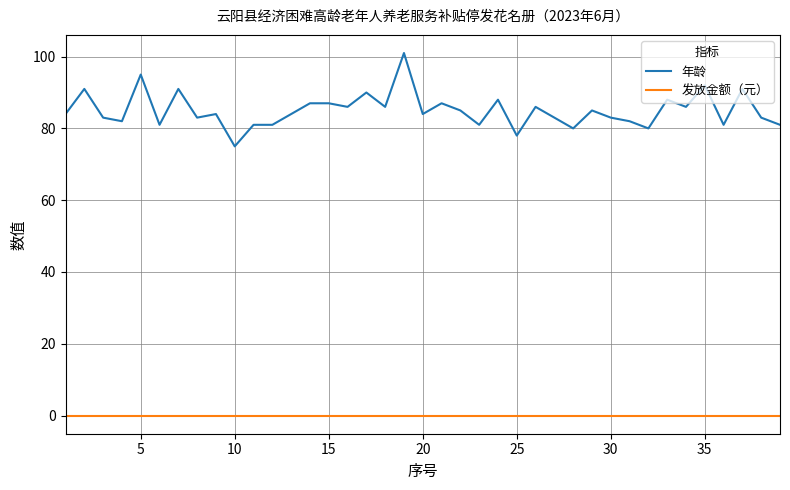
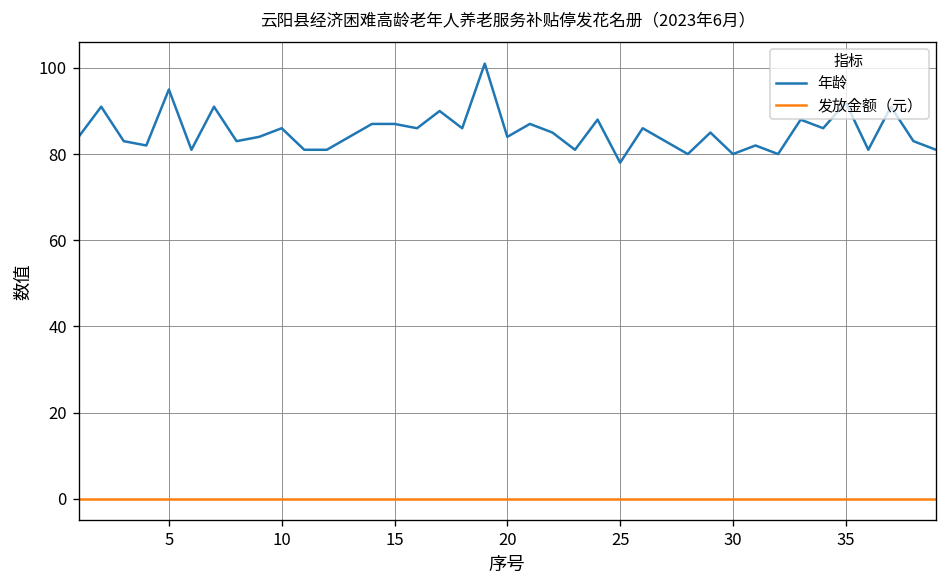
年龄, 10: 75 -> 86
年龄, 30: 83 -> 80
